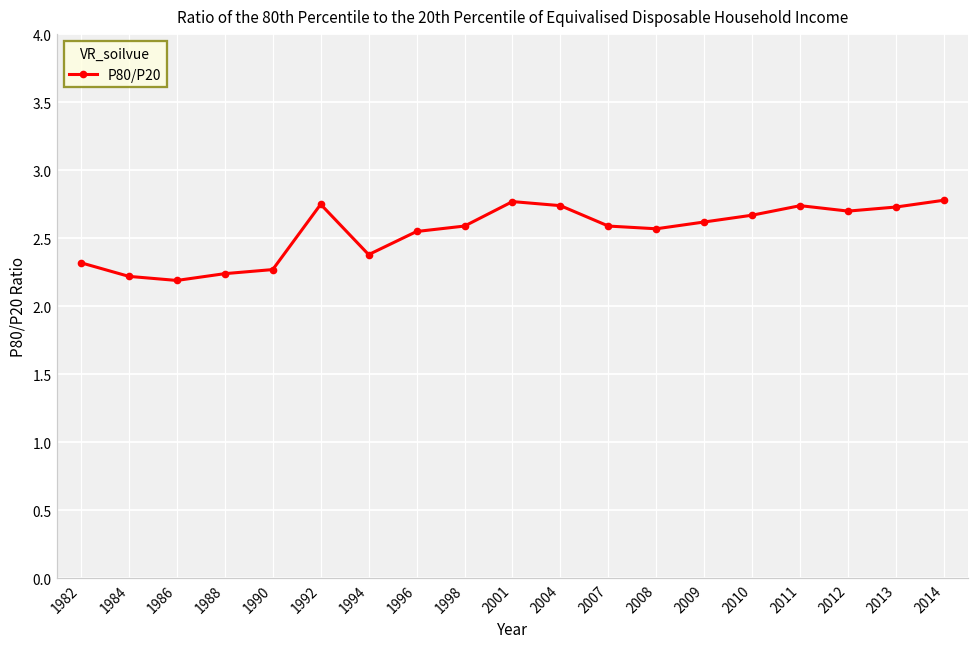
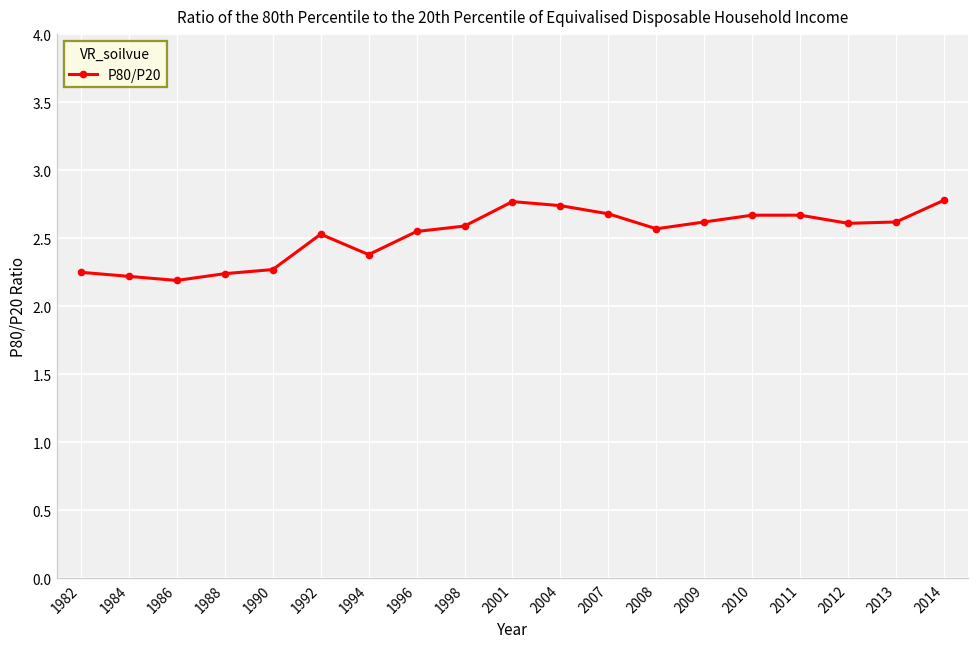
1982: 2.32 -> 2.25
1992: 2.75 -> 2.53
2007: 2.59 -> 2.68
2011: 2.74 -> 2.67
2012: 2.70 -> 2.61
2013: 2.73 -> 2.62
